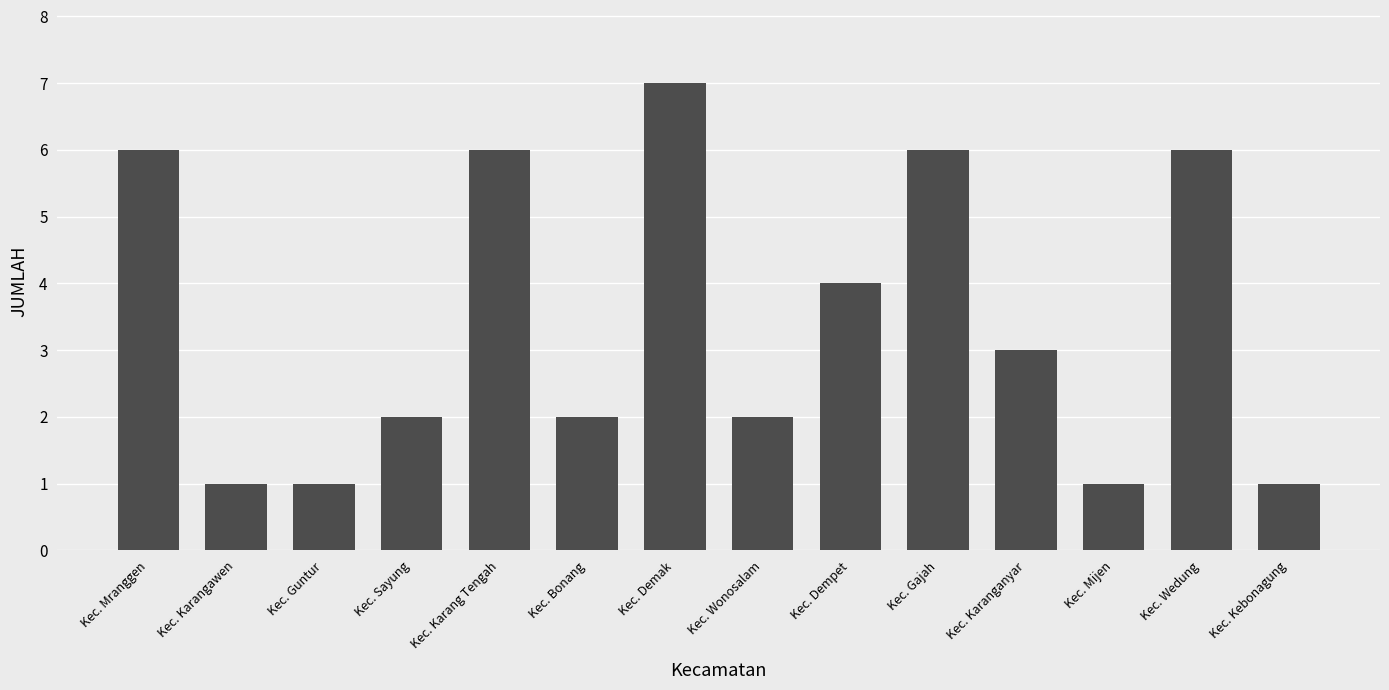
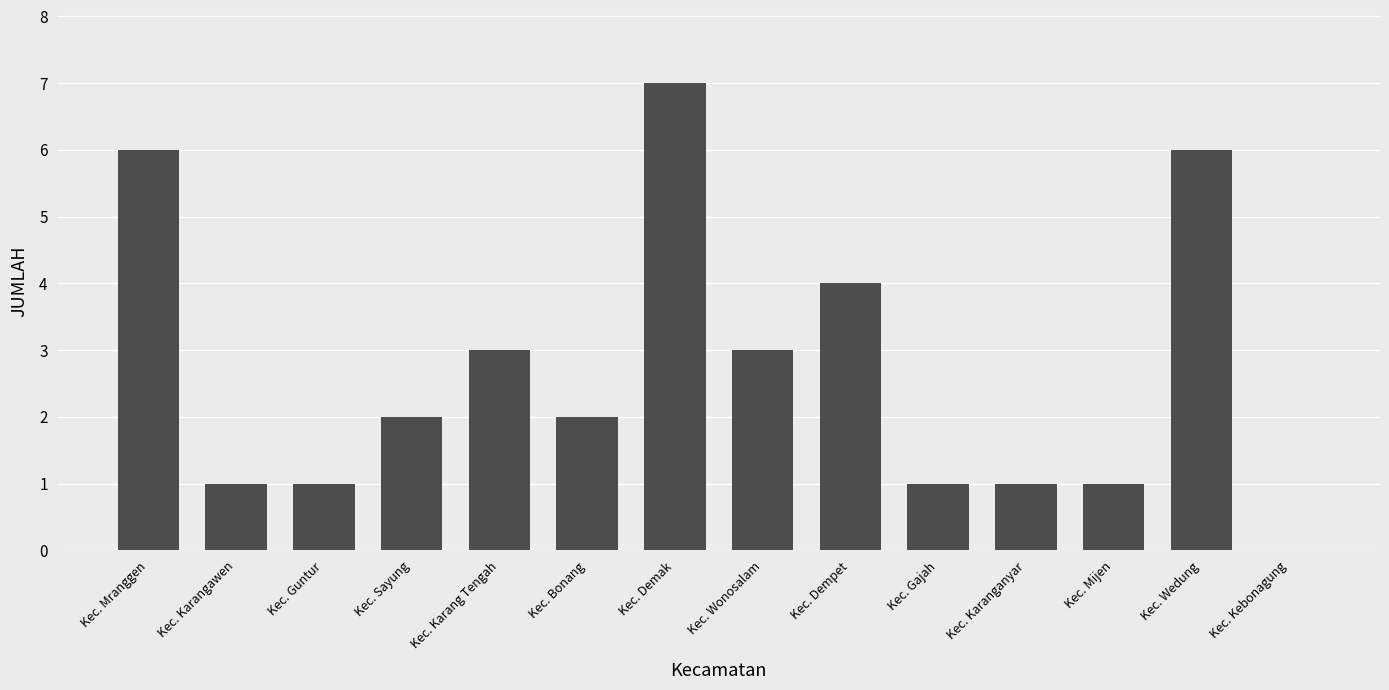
Kec. Karang Tengah: 6 -> 3
Kec. Wonosalam: 2 -> 3
Kec. Gajah: 6 -> 1
Kec. Karanganyar: 3 -> 1
Kec. Kebonagung: 1 -> 0
